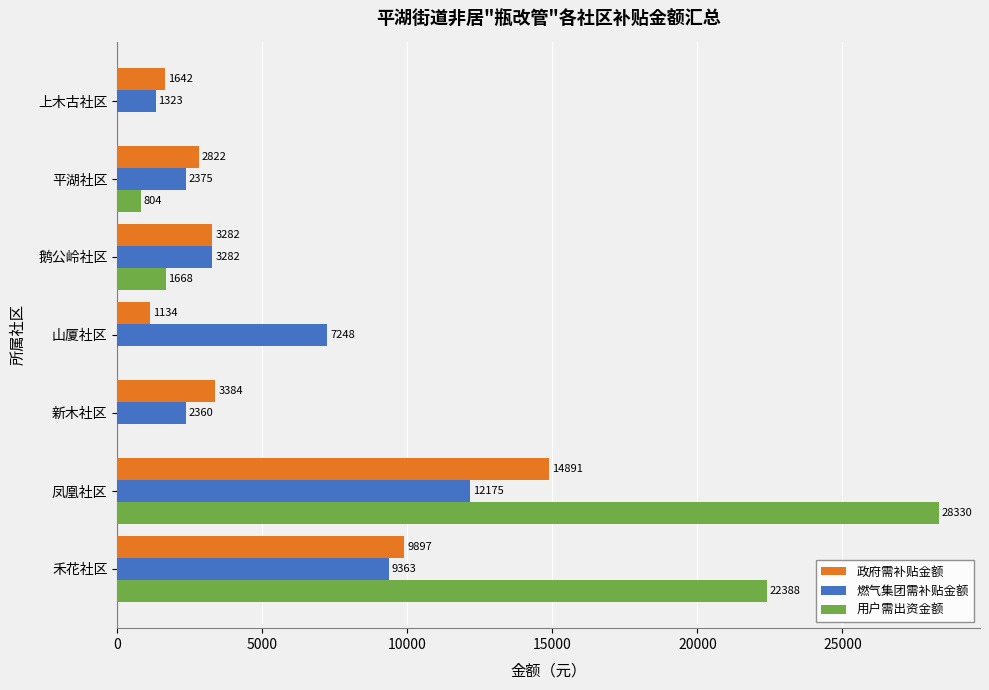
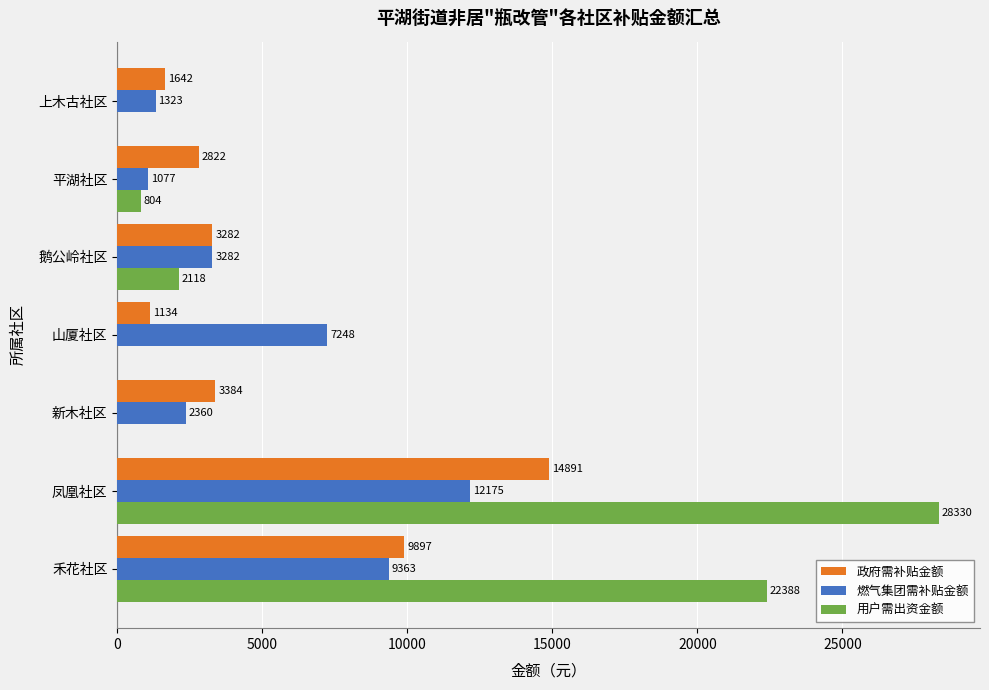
燃气集团需补贴金额, 平湖社区: 2375 -> 1077
用户需出资金额, 鹅公岭社区: 1668 -> 2118
